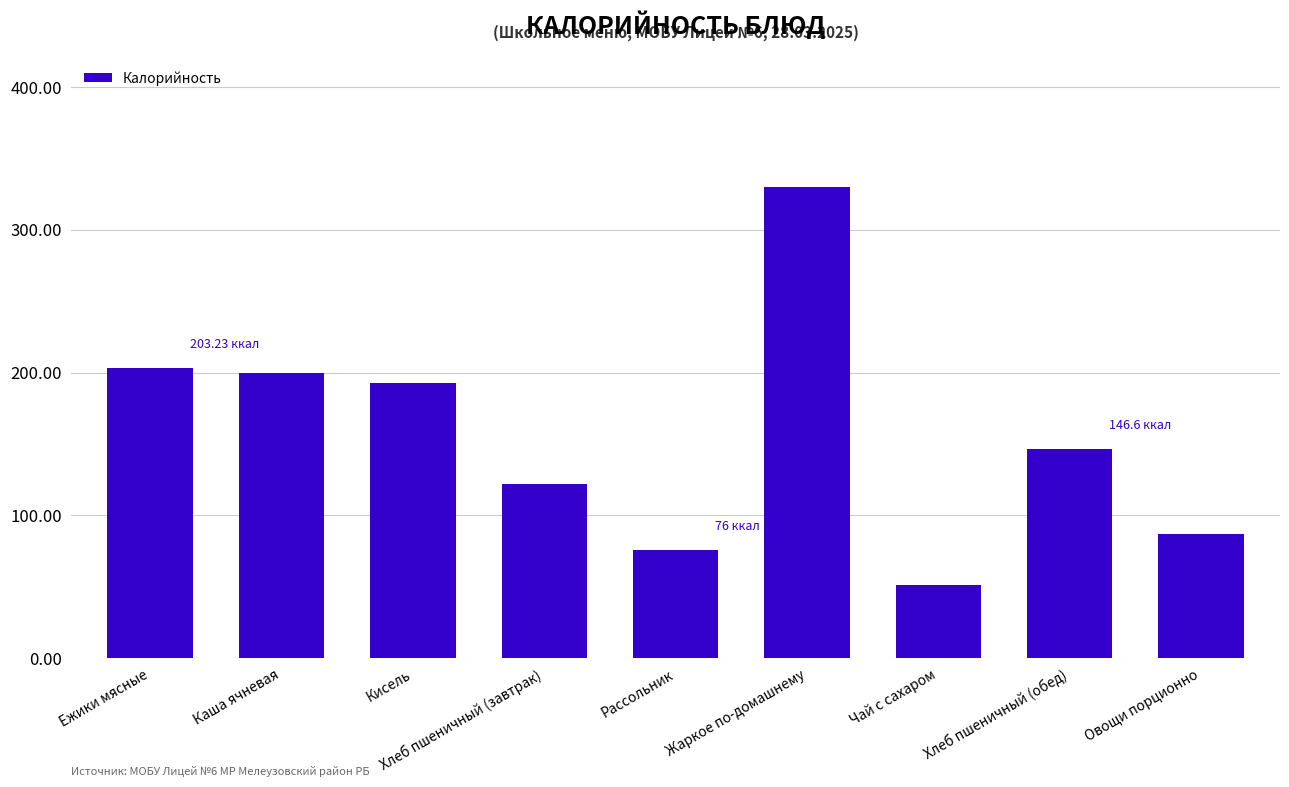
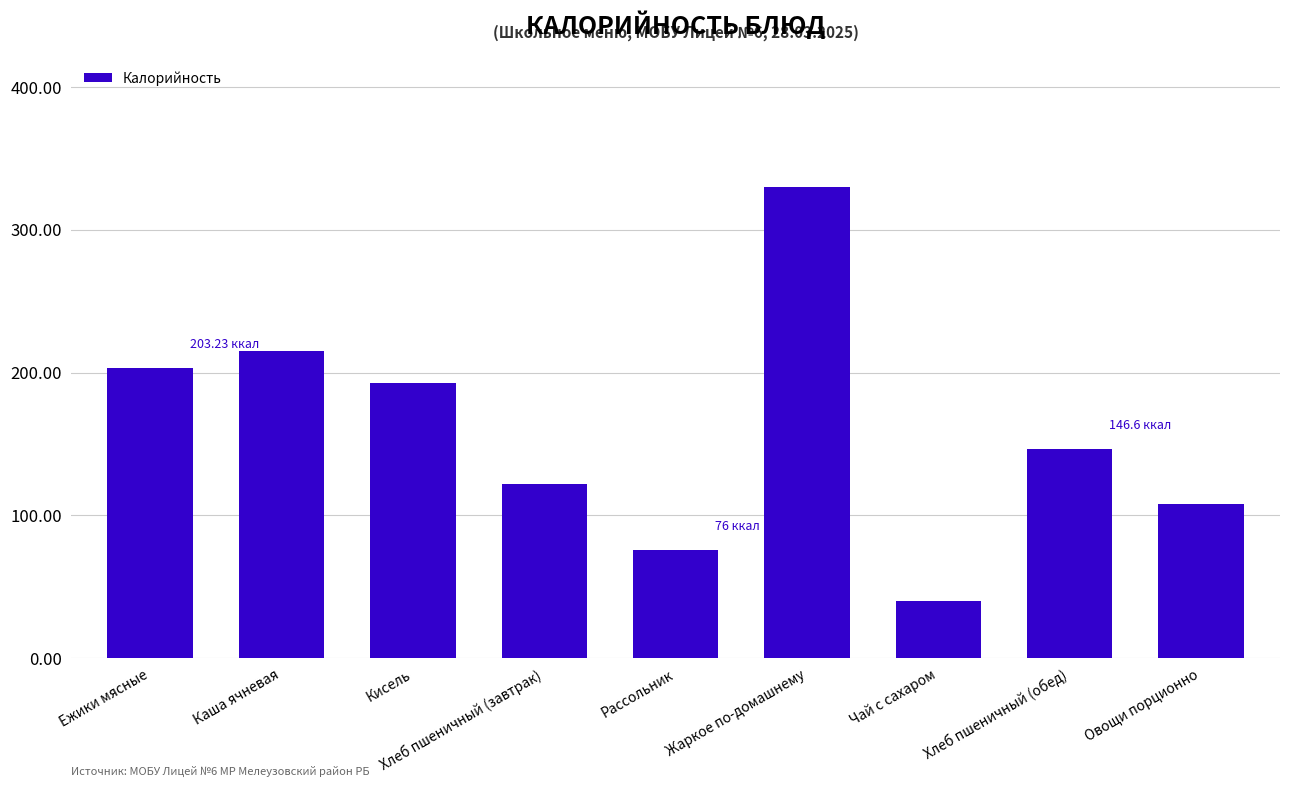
Каша ячневая: 200 -> 215
Чай с сахаром: 51 -> 40
Овощи порционно: 87 -> 108
